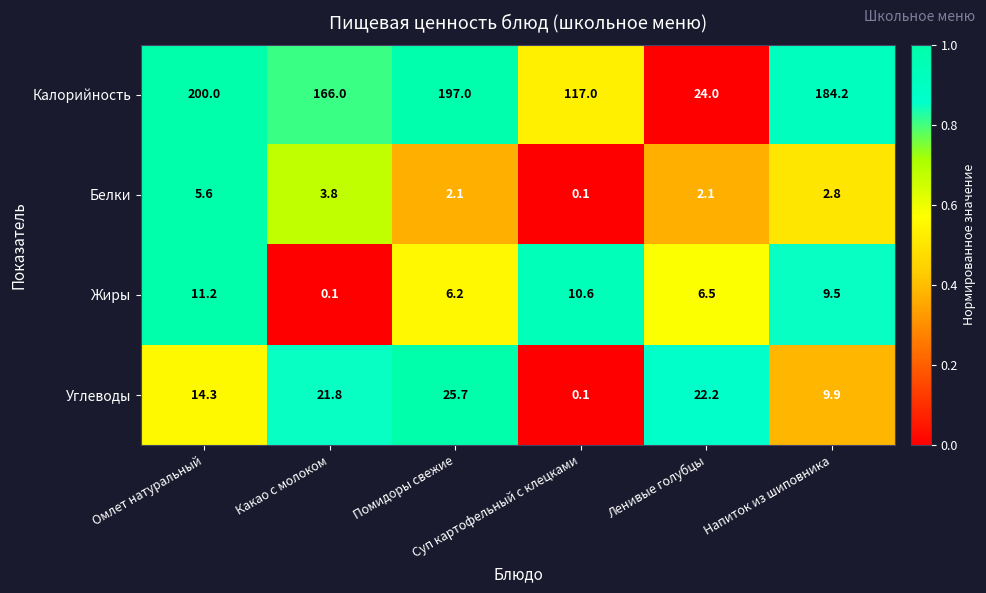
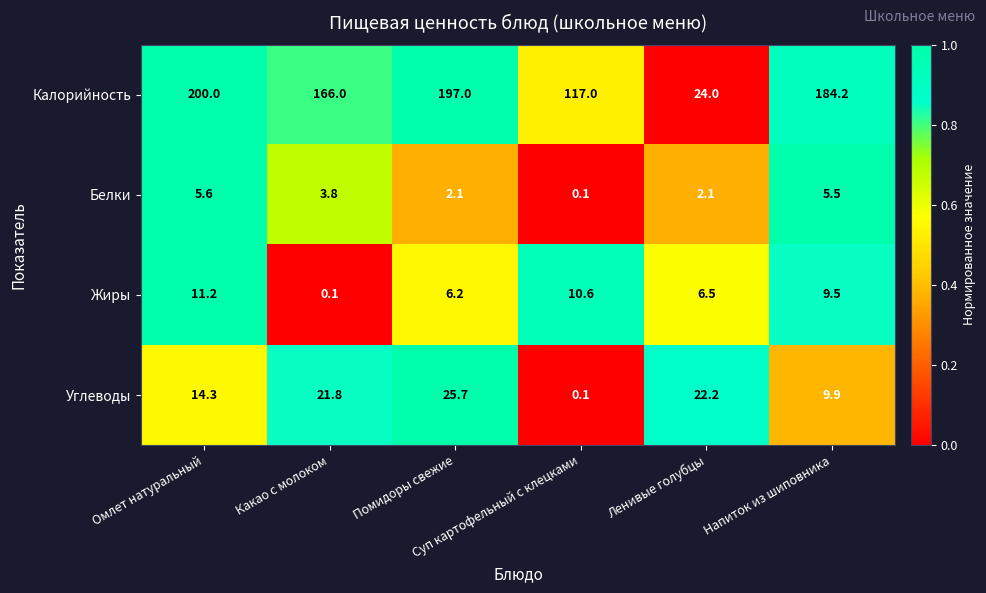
Белки, Напиток из шиповника: 2.8 -> 5.5
